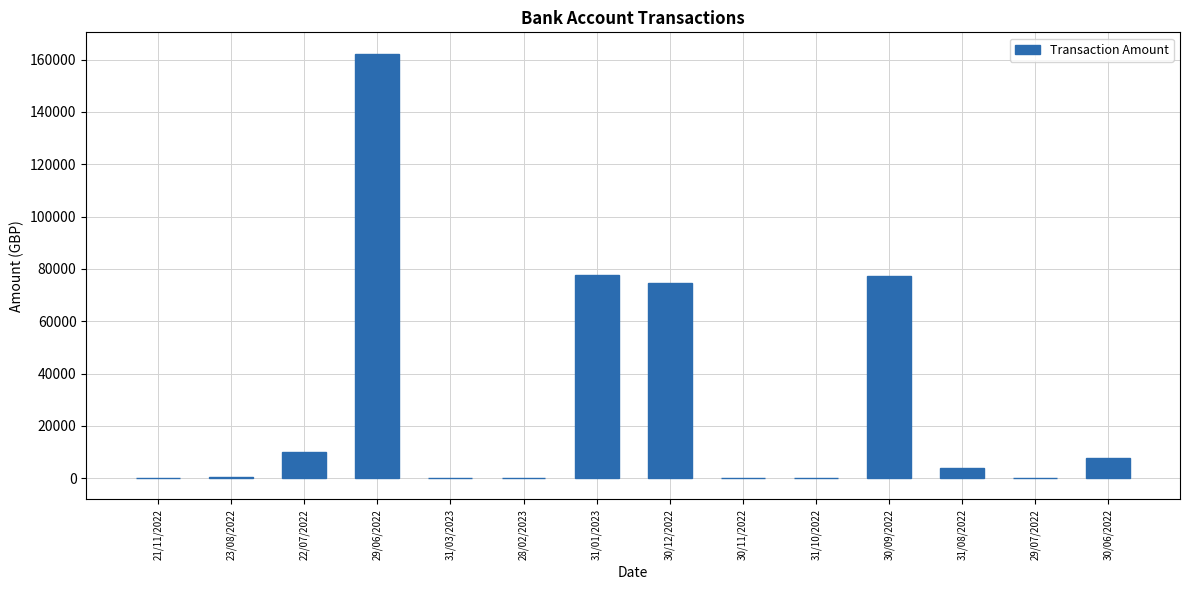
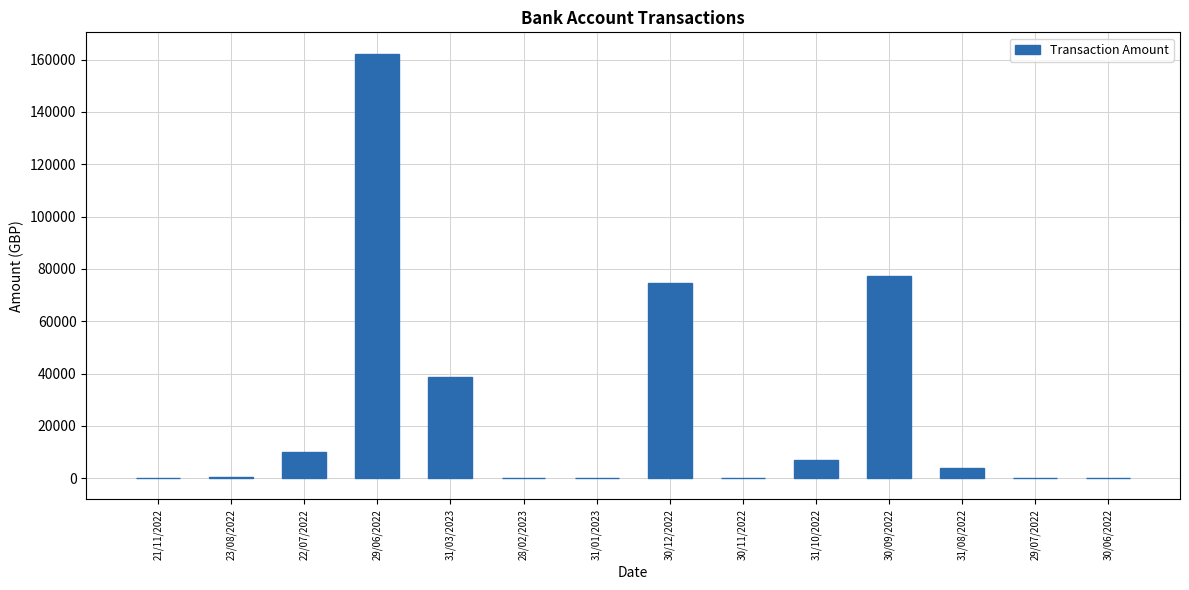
31/03/2023: 0 -> 39000
31/01/2023: 78000 -> 0
31/10/2022: 0 -> 7000
30/06/2022: 8000 -> 0
